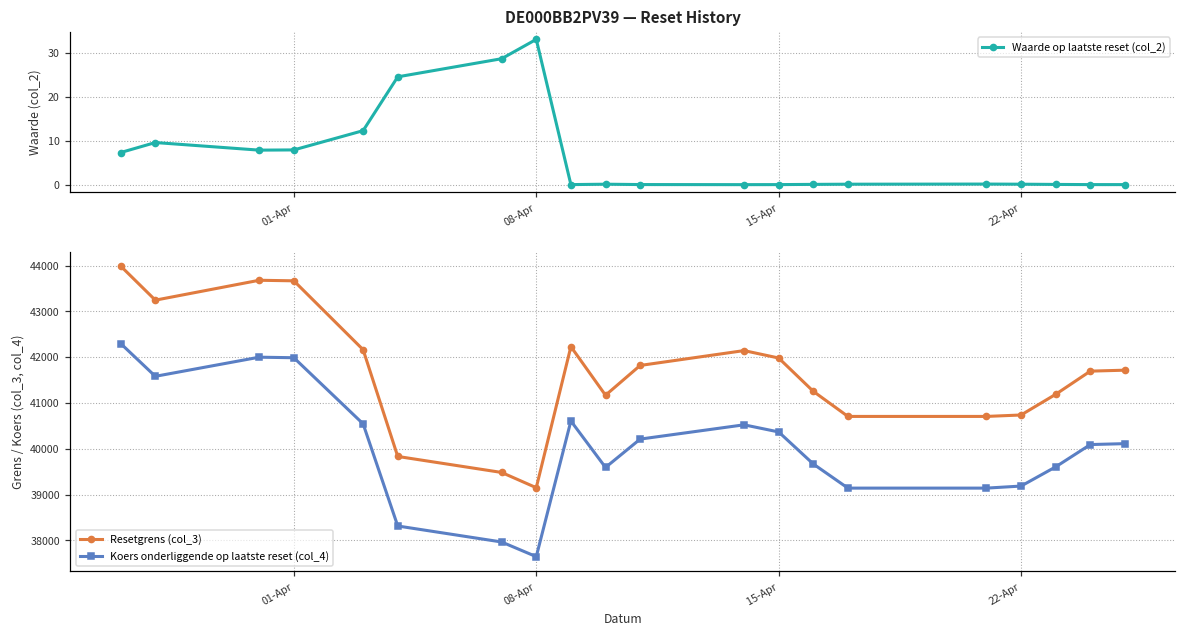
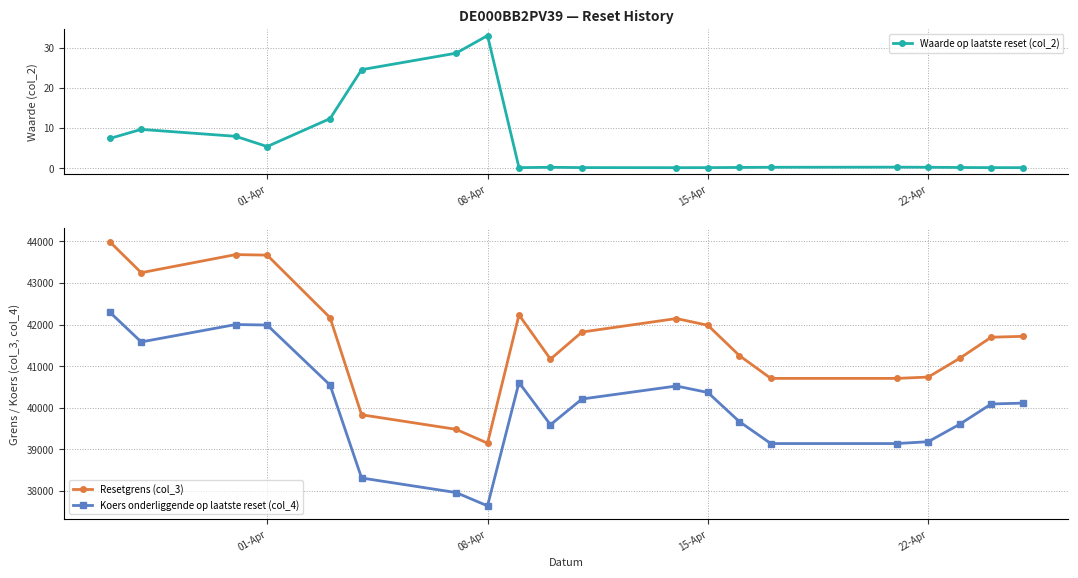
DE000BB2PV39 — Reset History, 01-Apr: 8 -> 5
